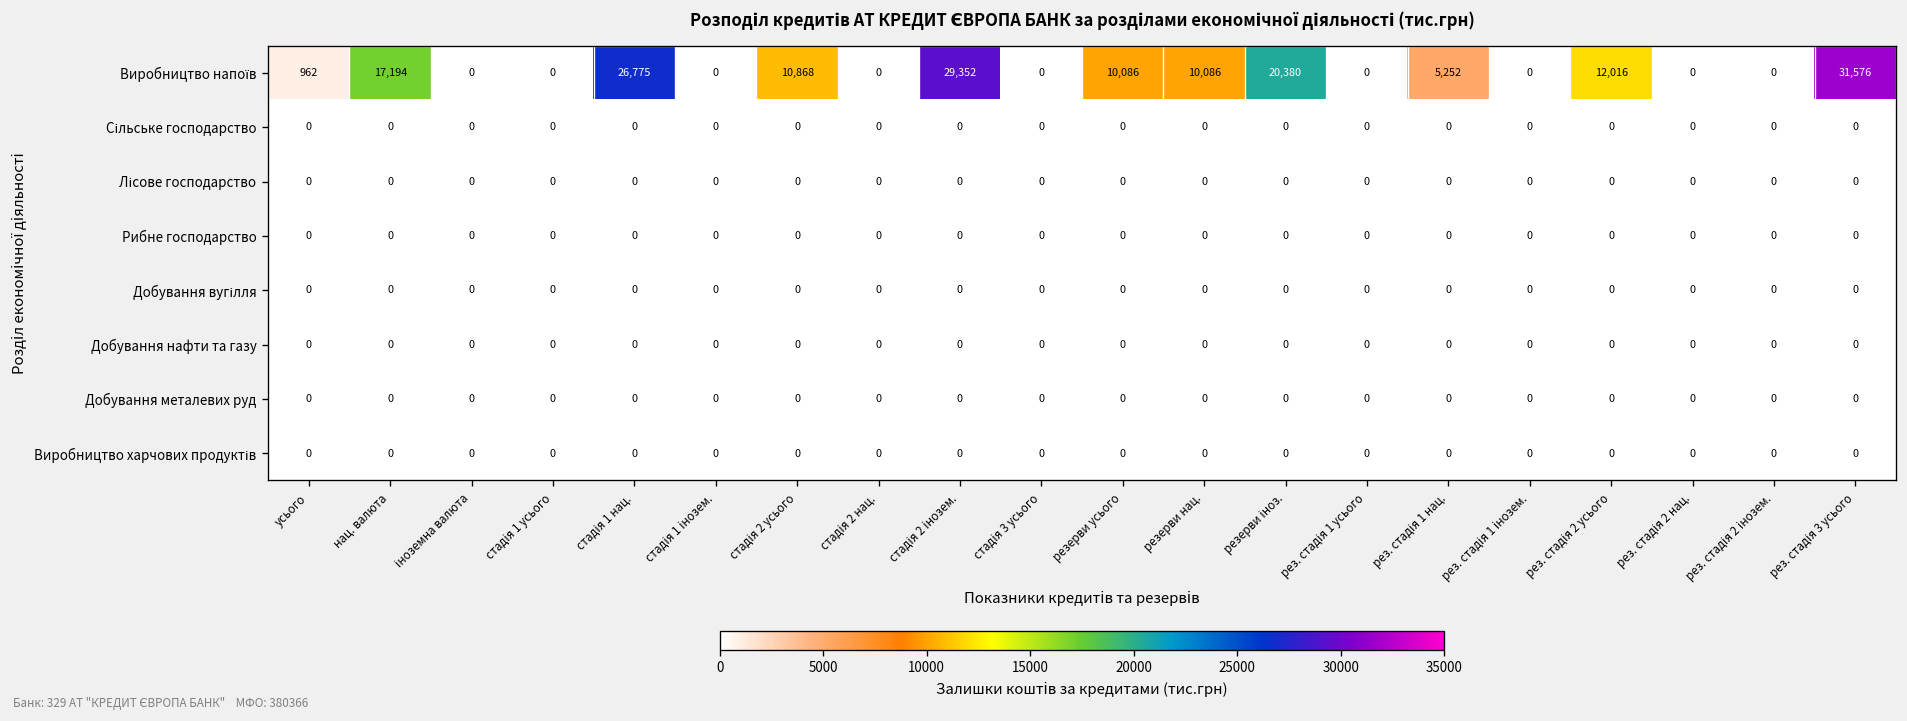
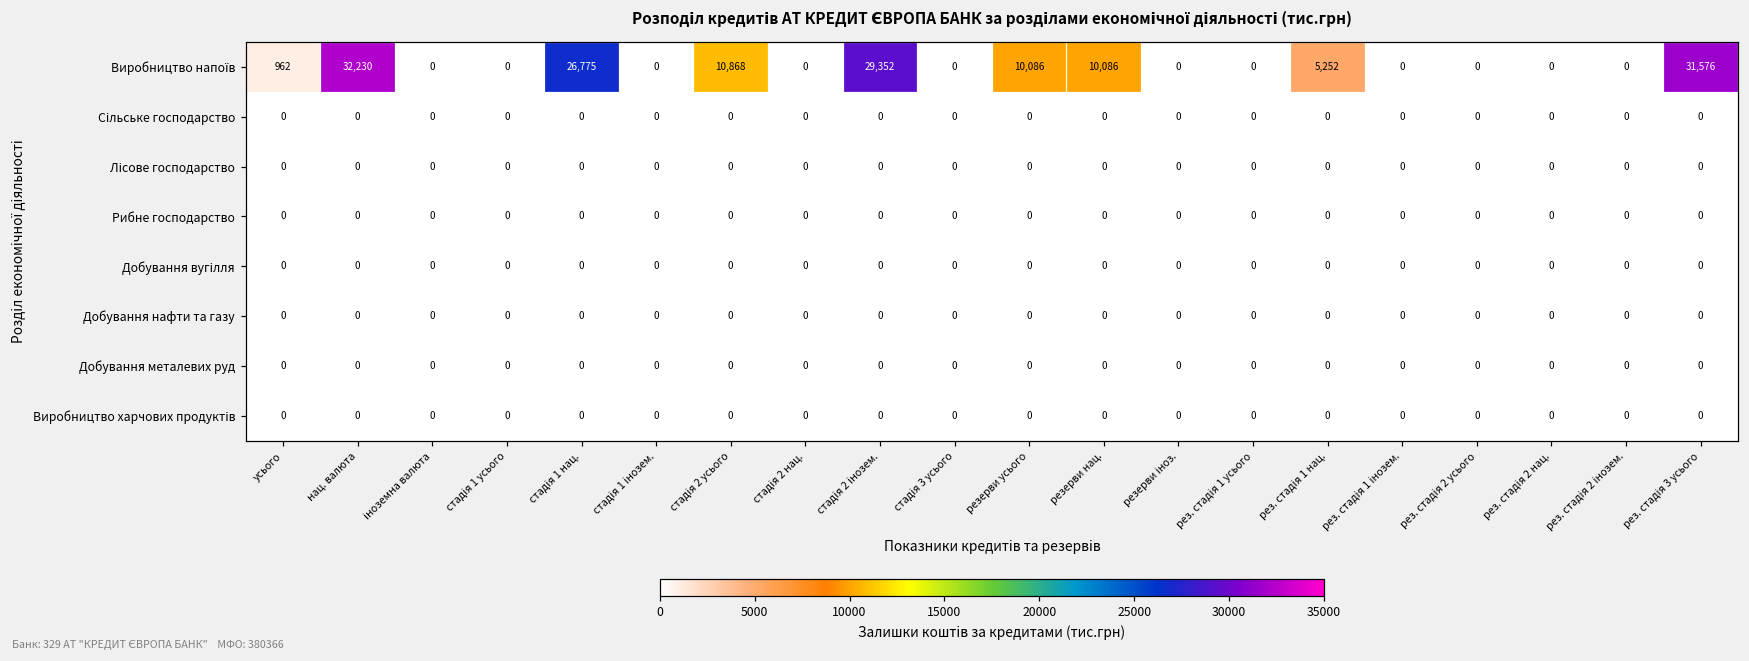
Виробництво напоїв, нац. валюта: 17,194 -> 32,230
Виробництво напоїв, резерви іноз.: 20,380 -> 0
Виробництво напоїв, рез. стадія 2 усього: 12,016 -> 0
